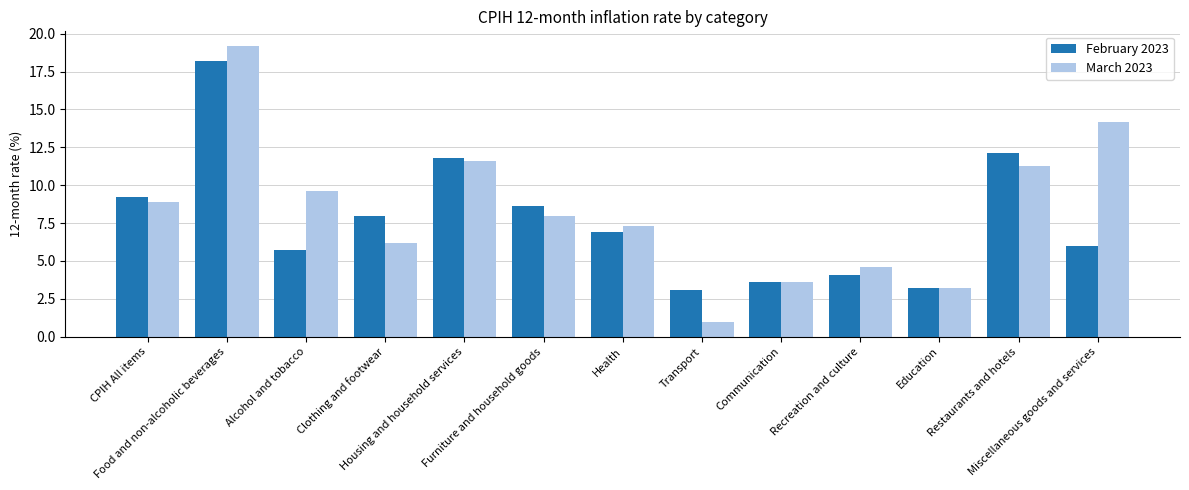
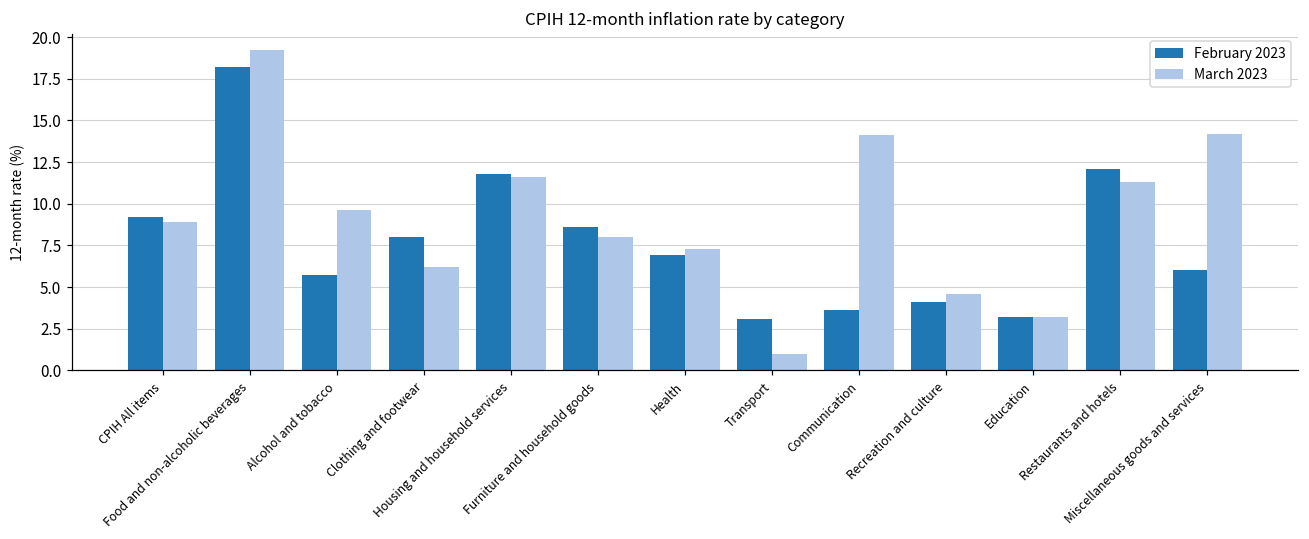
March 2023, Communication: 3.6 -> 14.1
